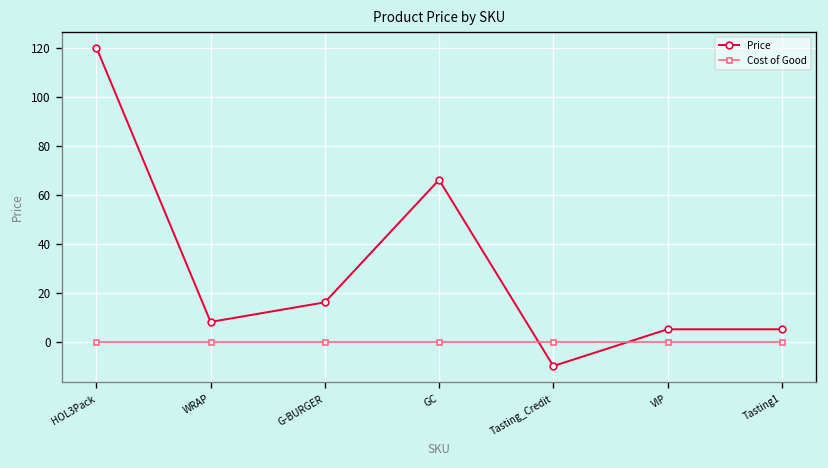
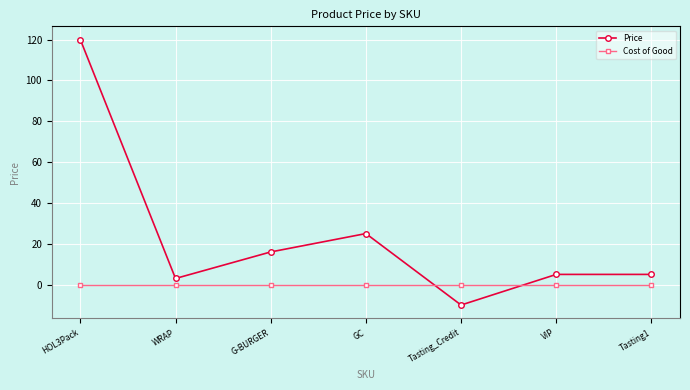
Price, WRAP: 8 -> 3
Price, GC: 66 -> 25
